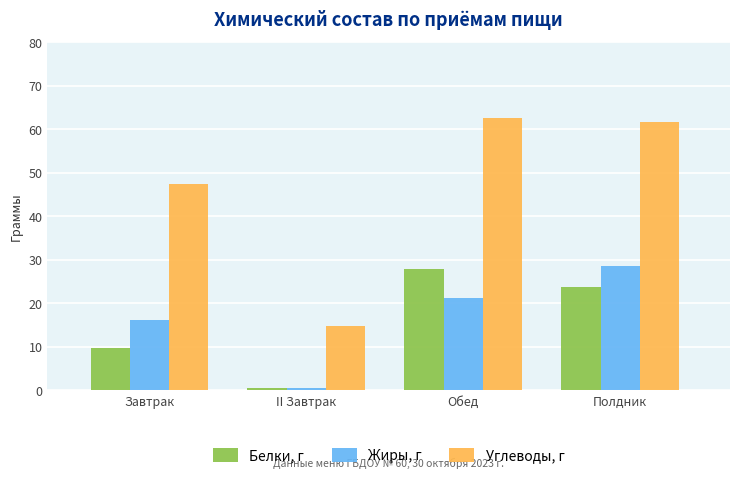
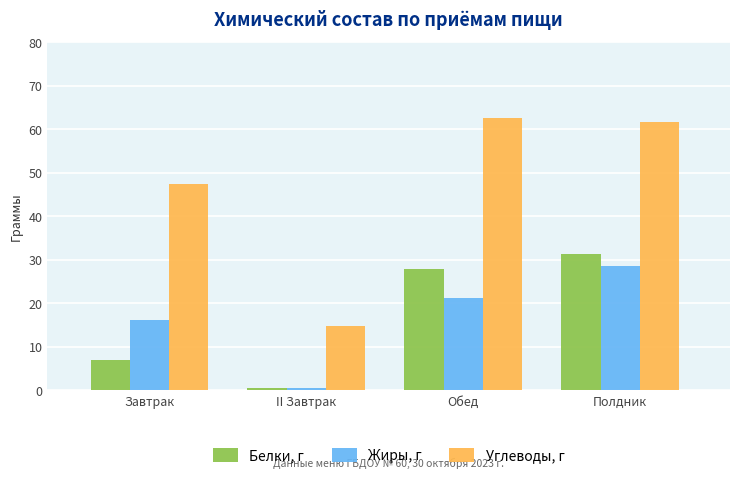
Белки, г, Завтрак: 10 -> 7
Белки, г, Полдник: 24 -> 31
